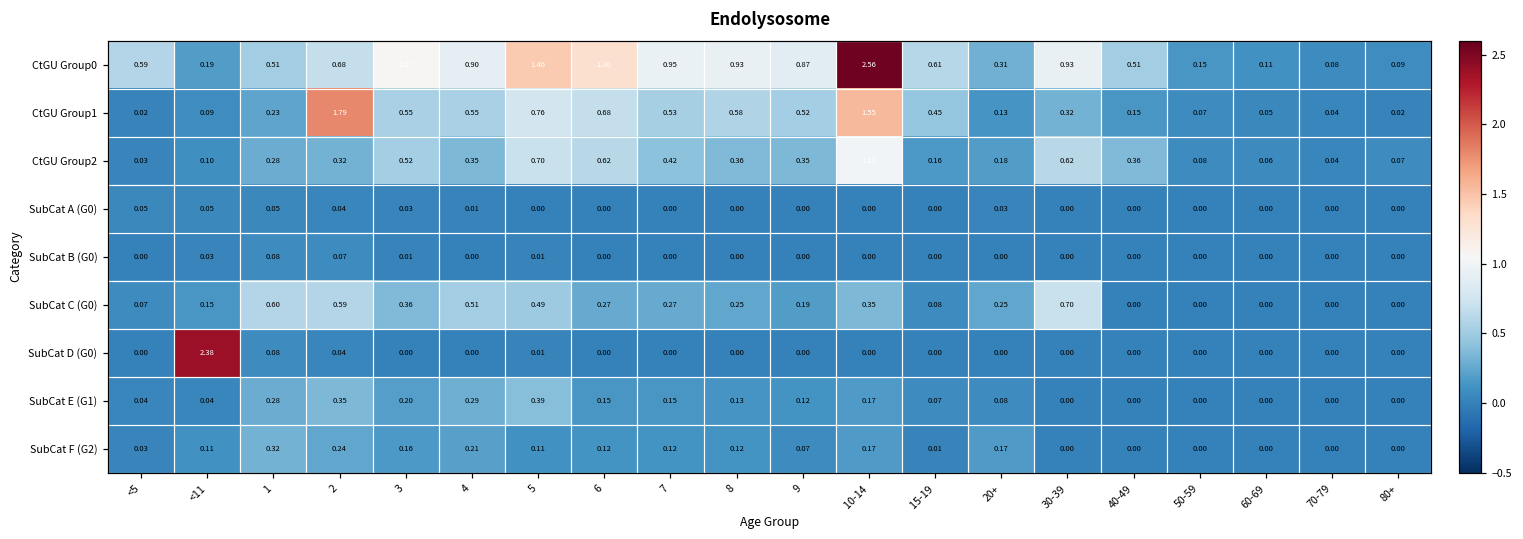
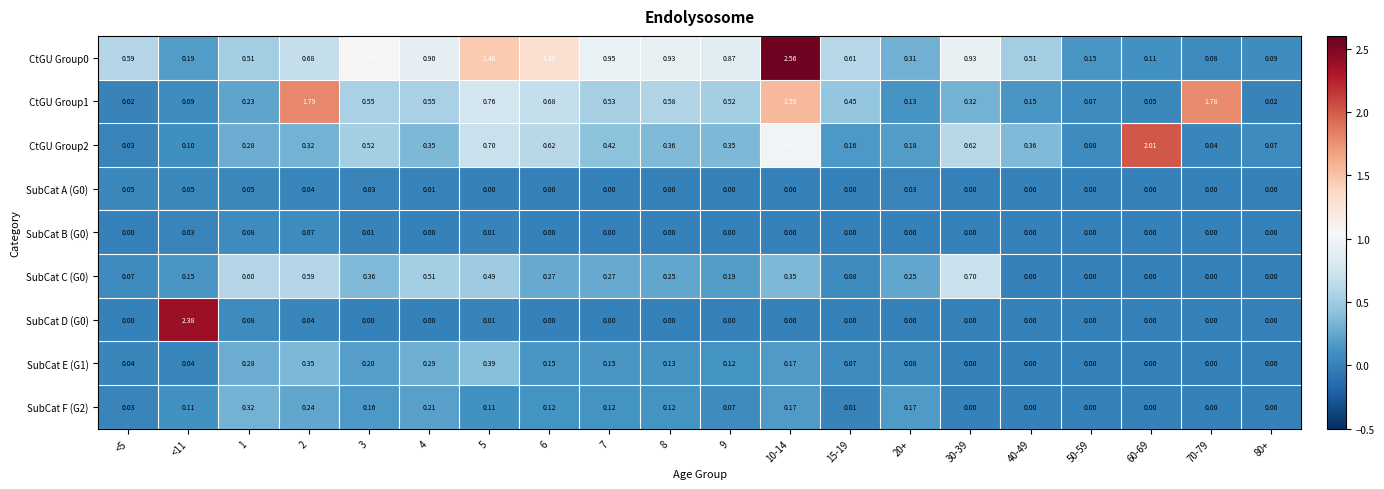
CtGU Group1, 70-79: 0.04 -> 1.78
CtGU Group2, 60-69: 0.06 -> 2.01
